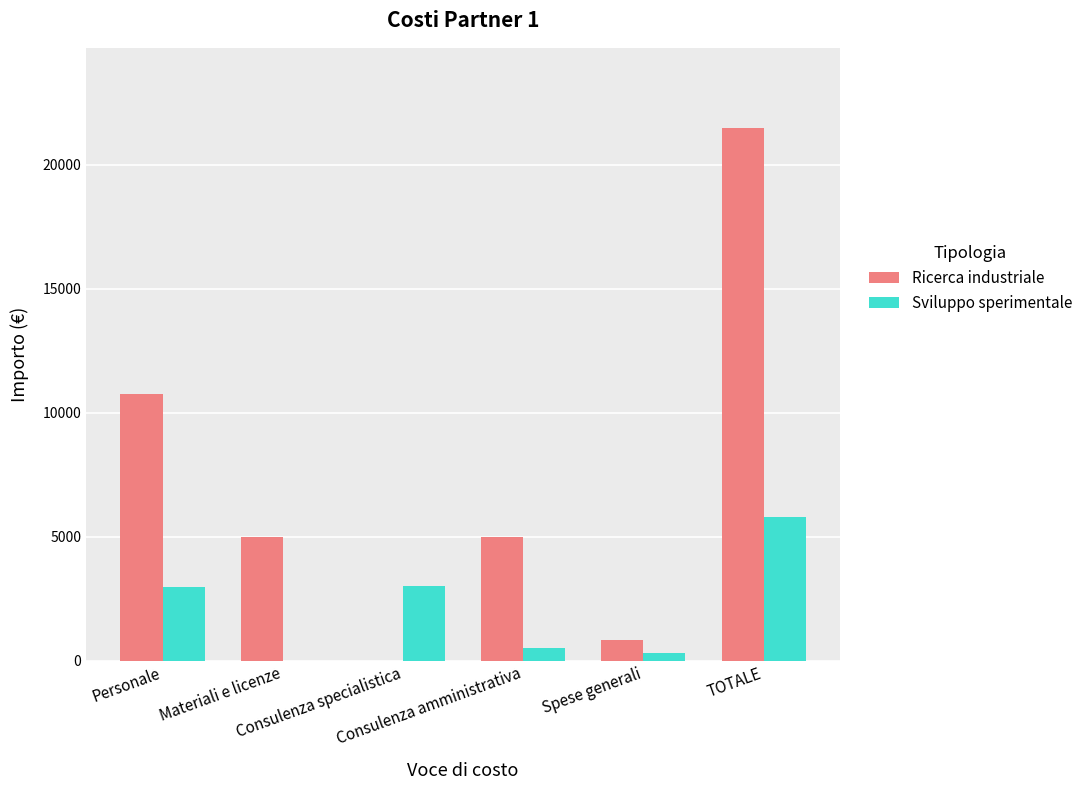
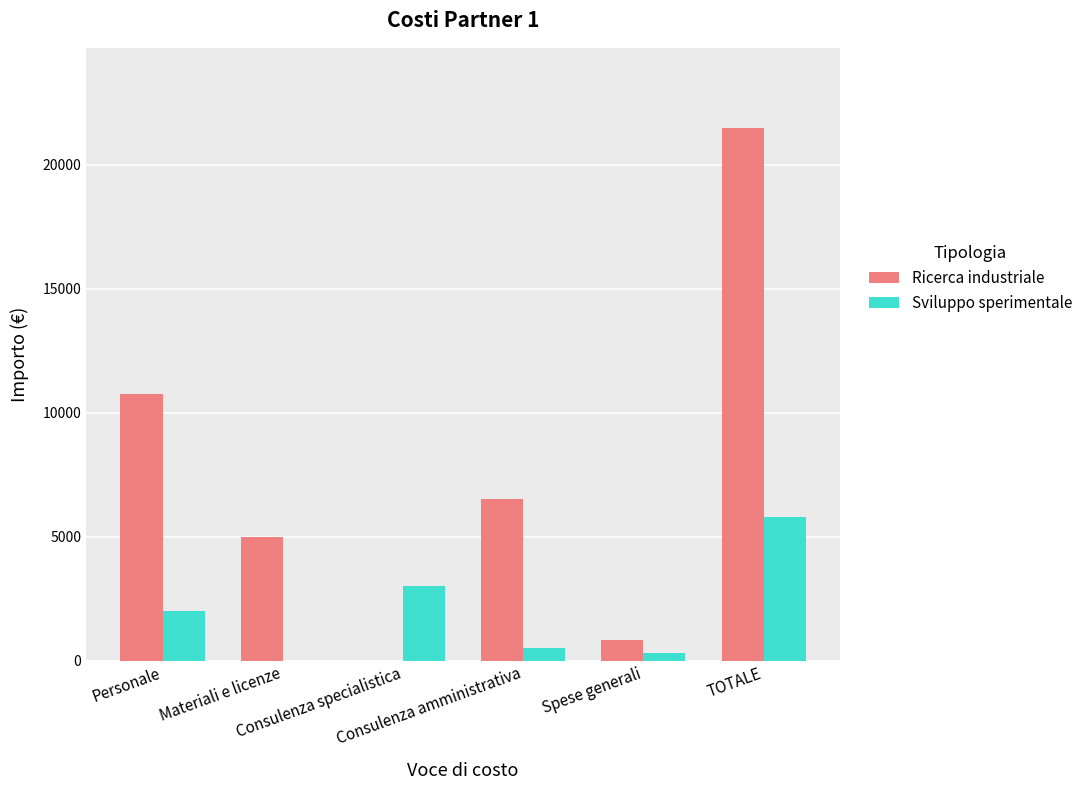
Sviluppo sperimentale, Personale: 3000 -> 2000
Ricerca industriale, Consulenza amministrativa: 5000 -> 6500
